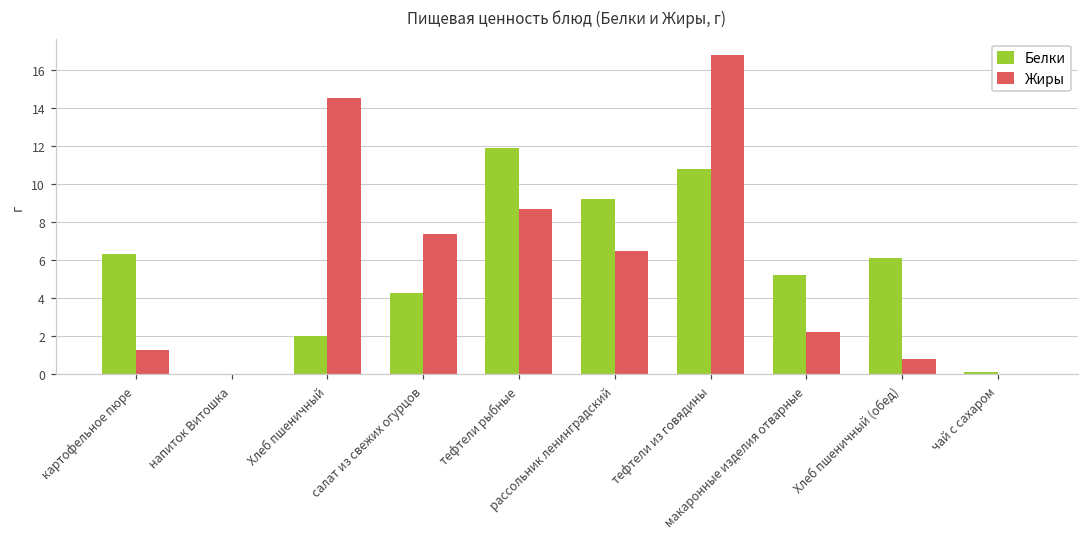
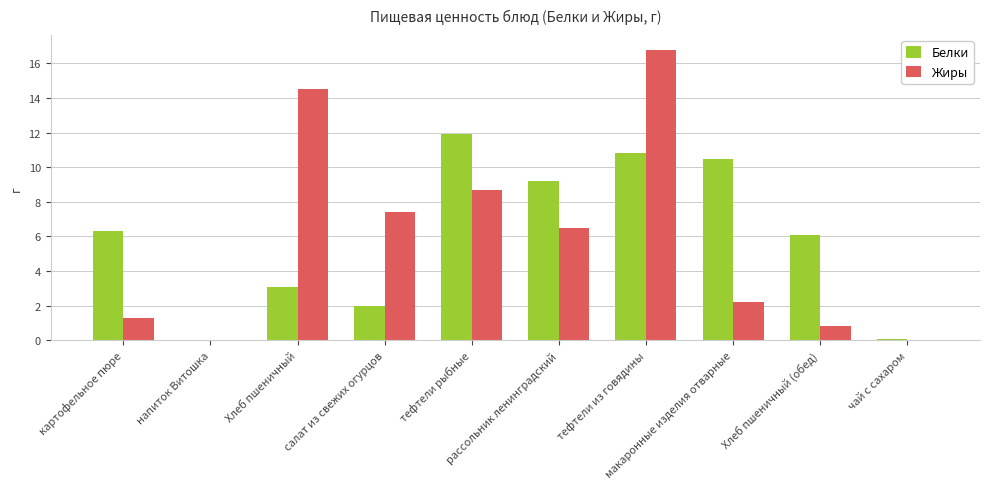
Белки, Хлеб пшеничный: 2.0 -> 3.1
Белки, салат из свежих огурцов: 4.3 -> 2.0
Белки, макаронные изделия отварные: 5.2 -> 10.5
